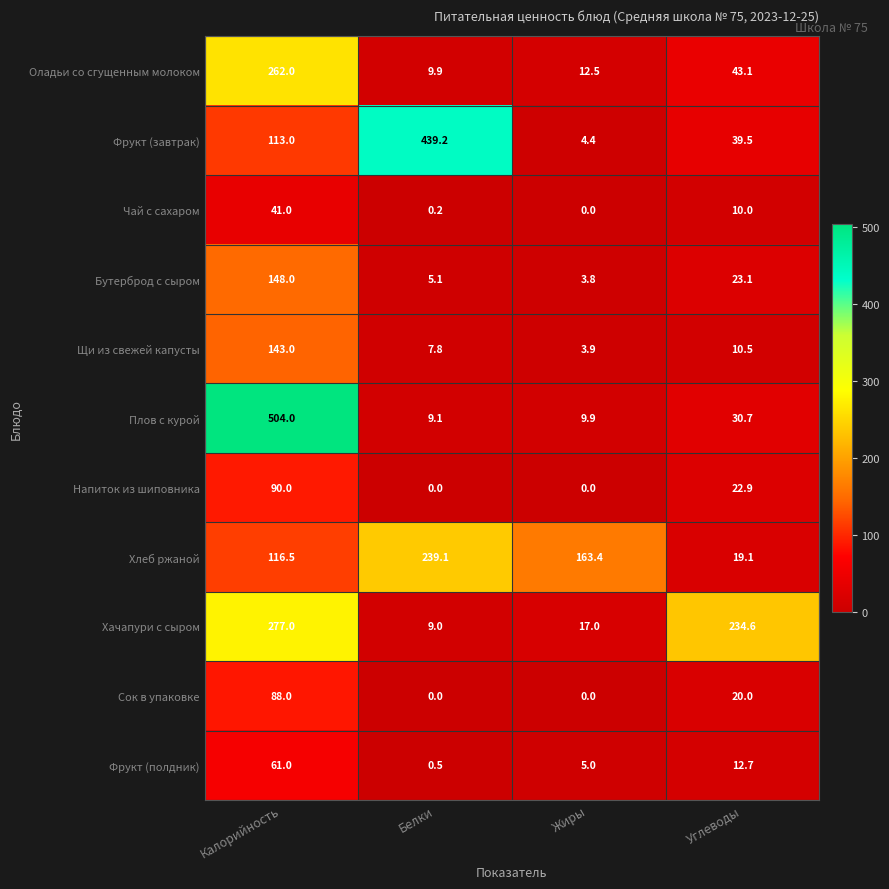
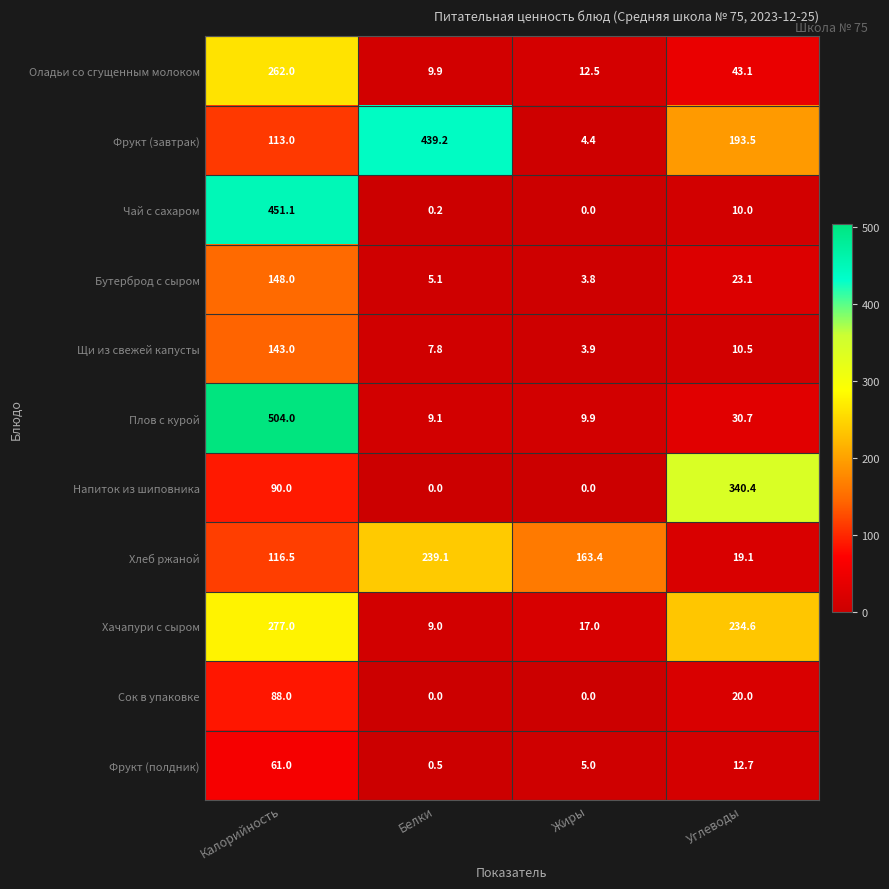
Фрукт (завтрак), Углеводы: 39.5 -> 193.5
Чай с сахаром, Калорийность: 41.0 -> 451.1
Напиток из шиповника, Углеводы: 22.9 -> 340.4
